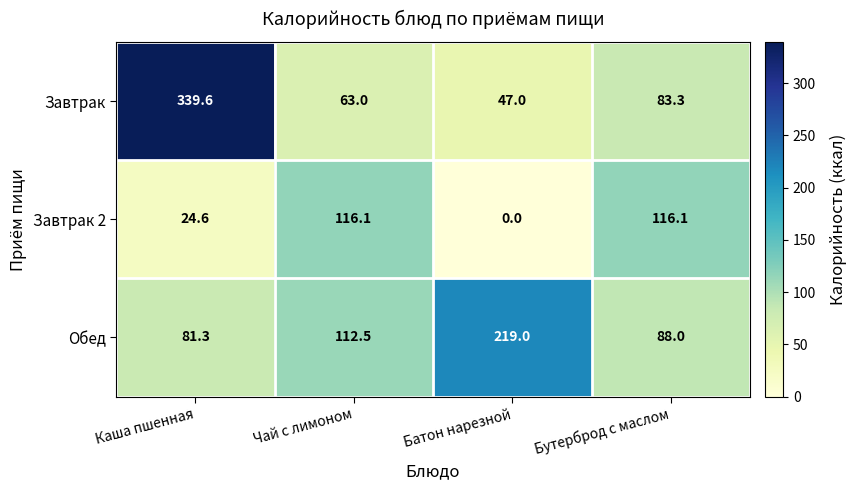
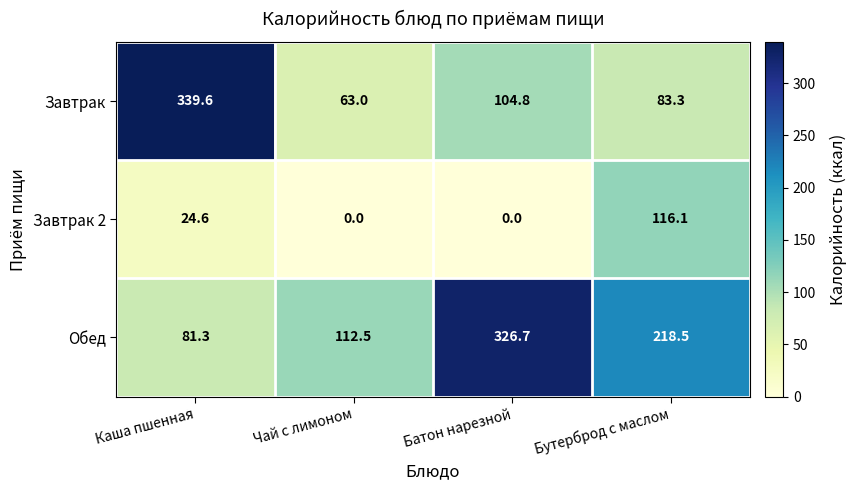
Завтрак, Батон нарезной: 47.0 -> 104.8
Завтрак 2, Чай с лимоном: 116.1 -> 0.0
Обед, Батон нарезной: 219.0 -> 326.7
Обед, Бутерброд с маслом: 88.0 -> 218.5
